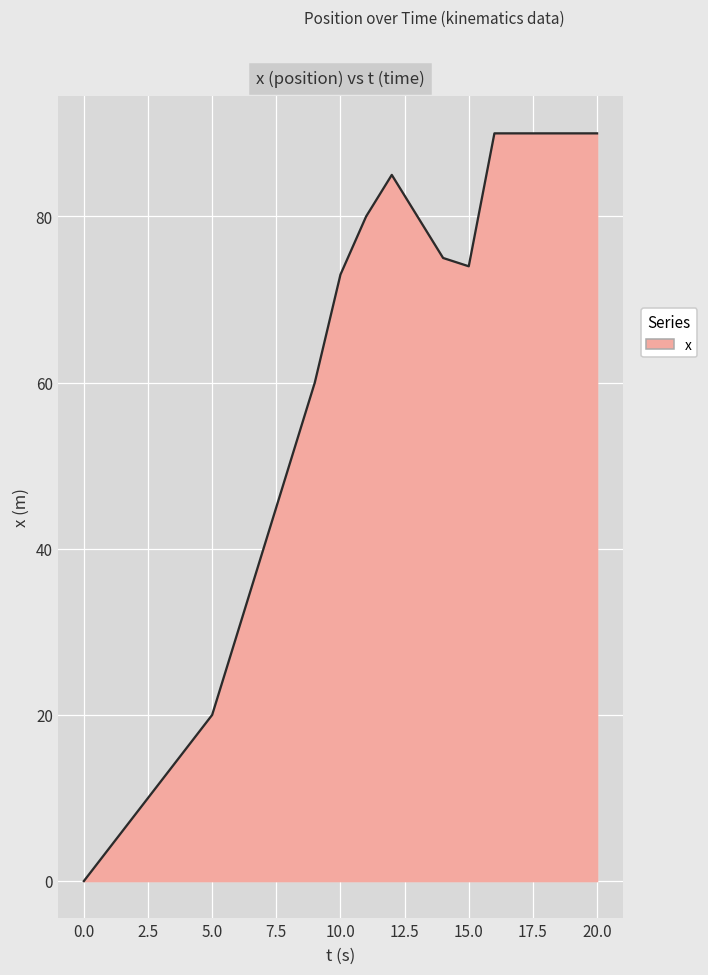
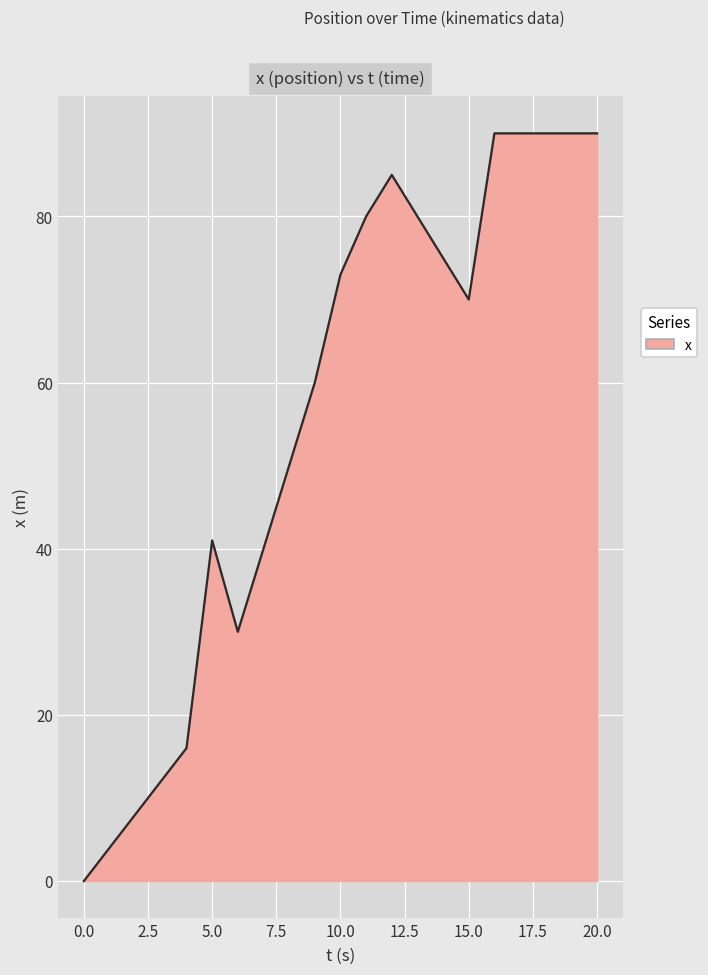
5.0: 20 -> 41
15.0: 74 -> 70
